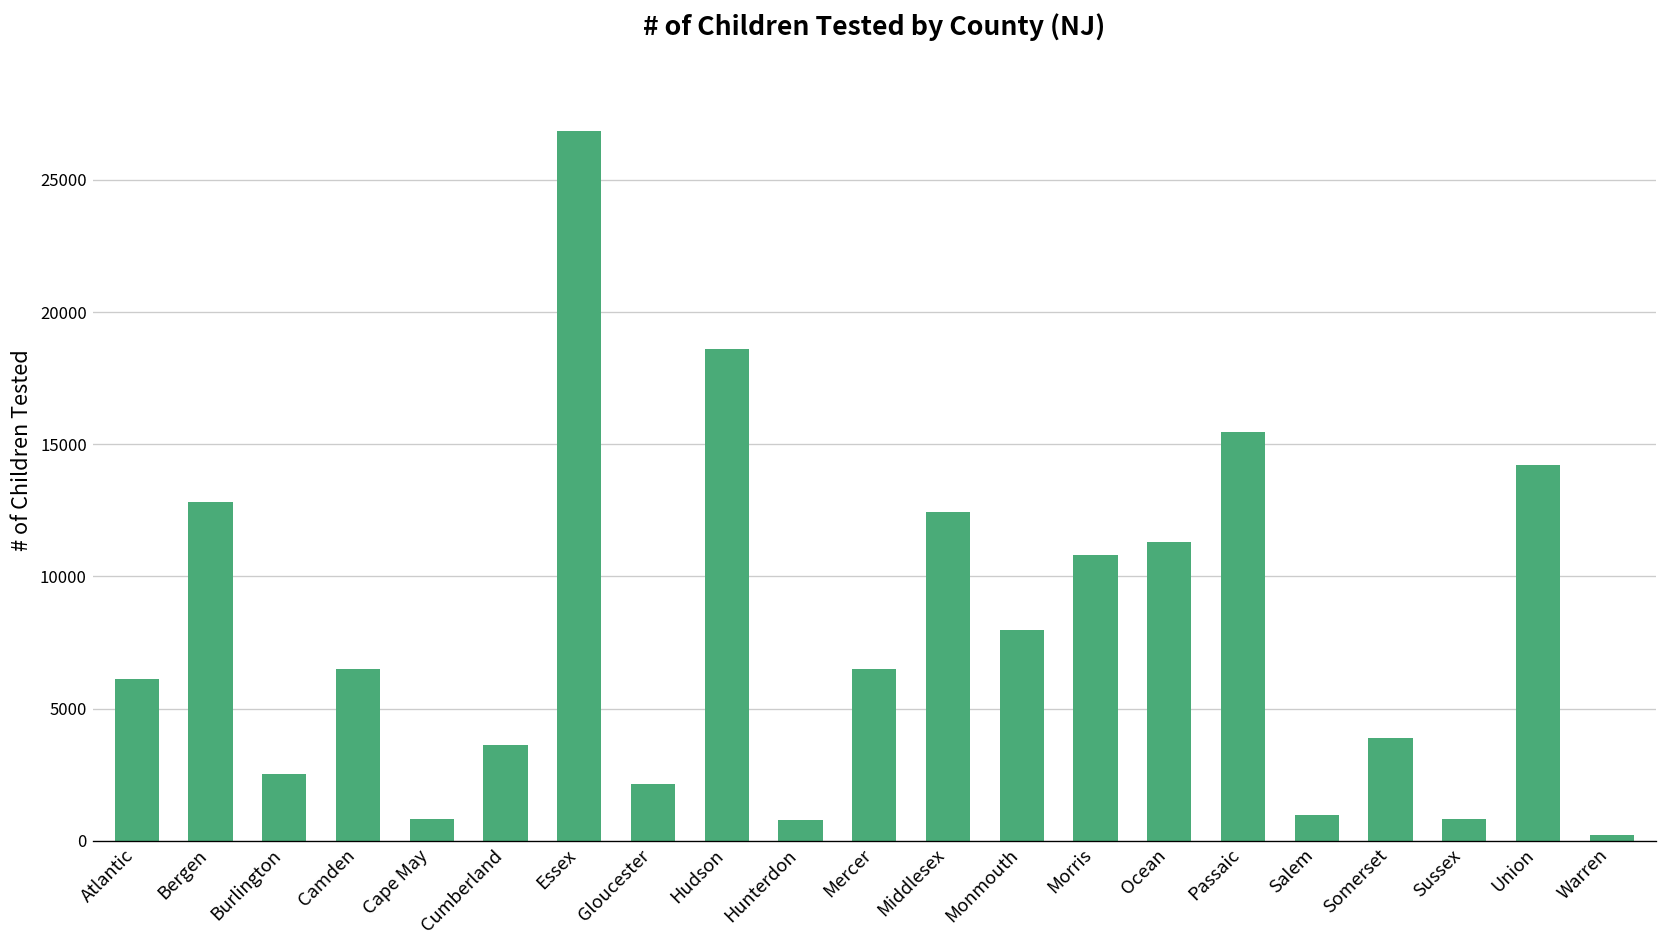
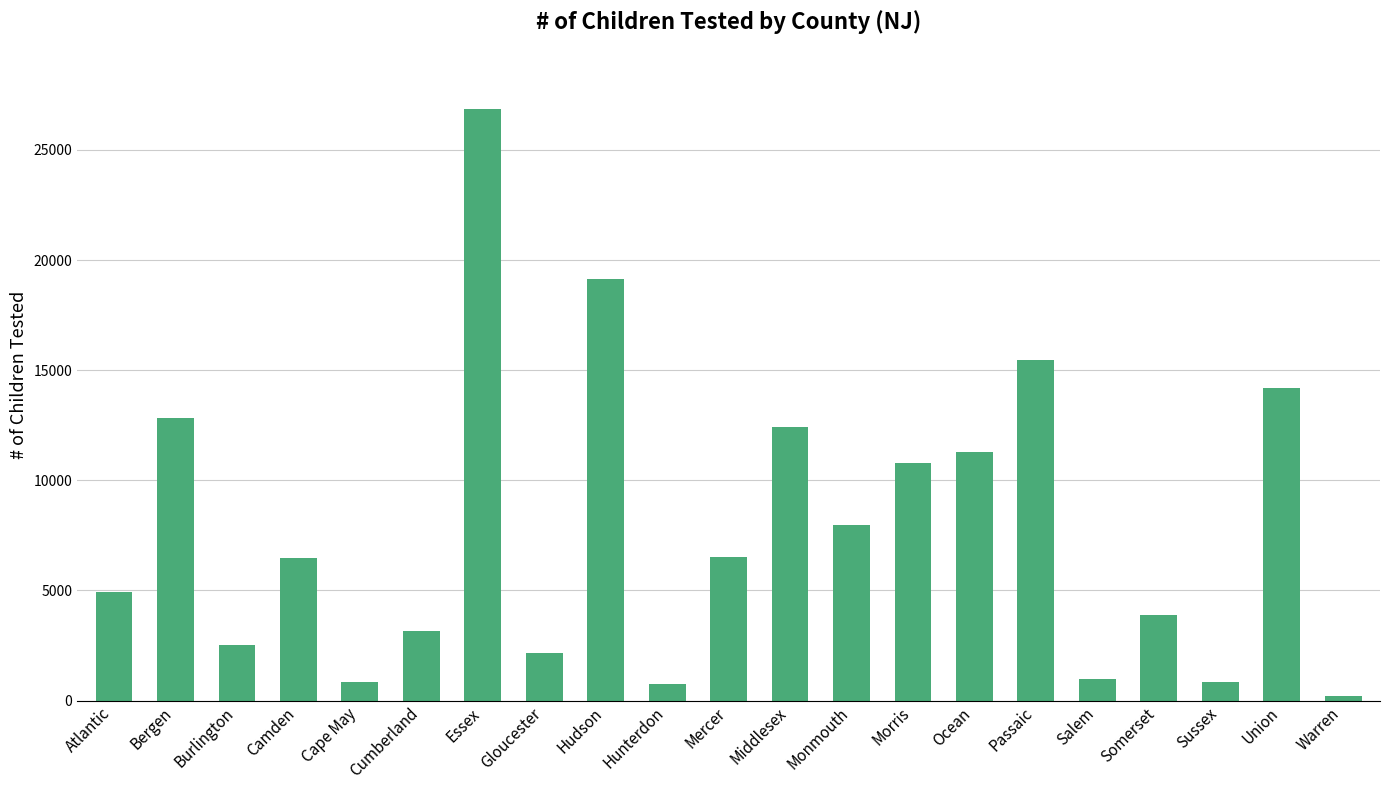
Atlantic: 6100 -> 4900
Cumberland: 3600 -> 3200
Hudson: 18600 -> 19200
